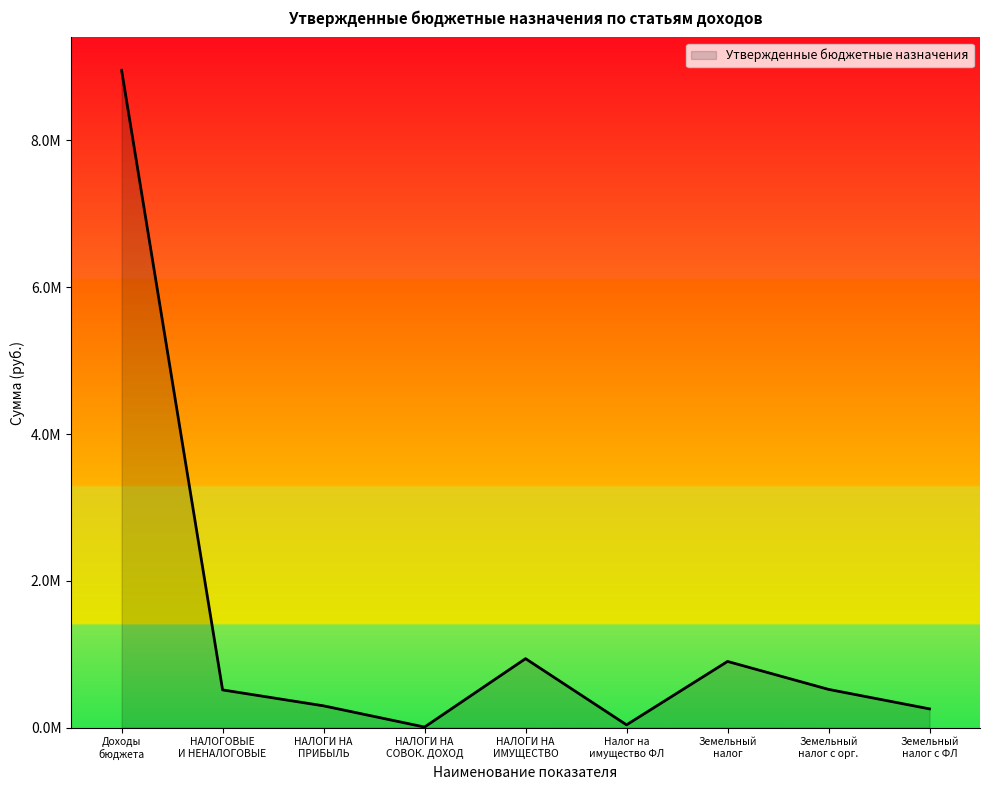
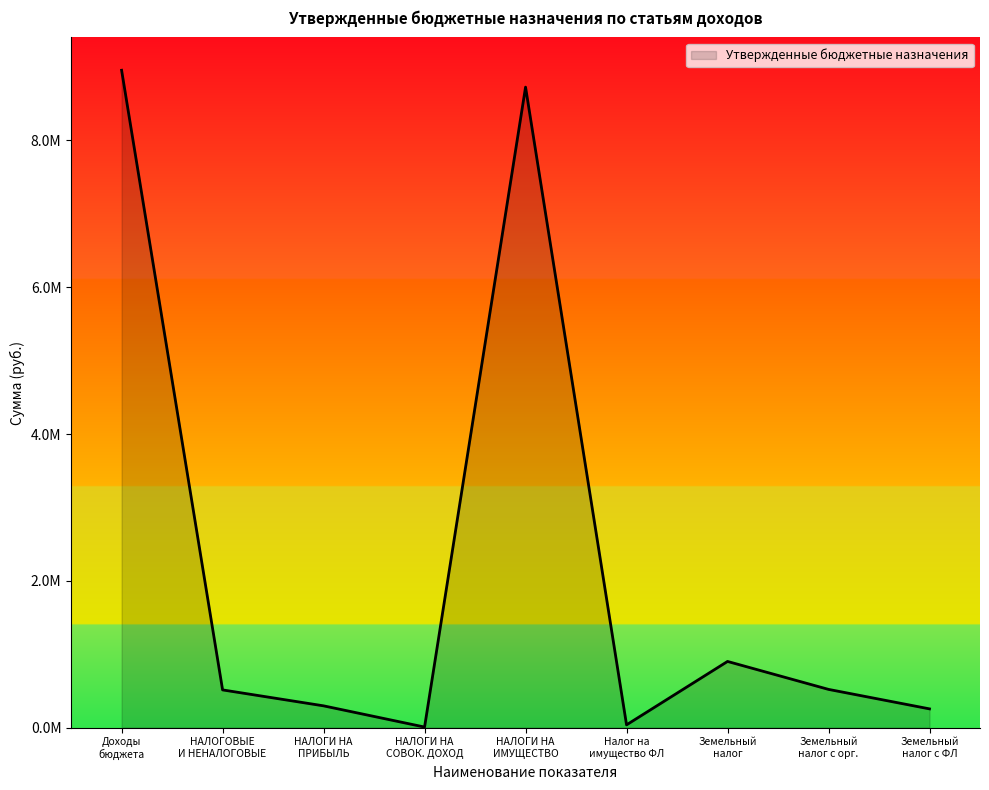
НАЛОГИ НА ИМУЩЕСТВО: 900000 -> 8700000
